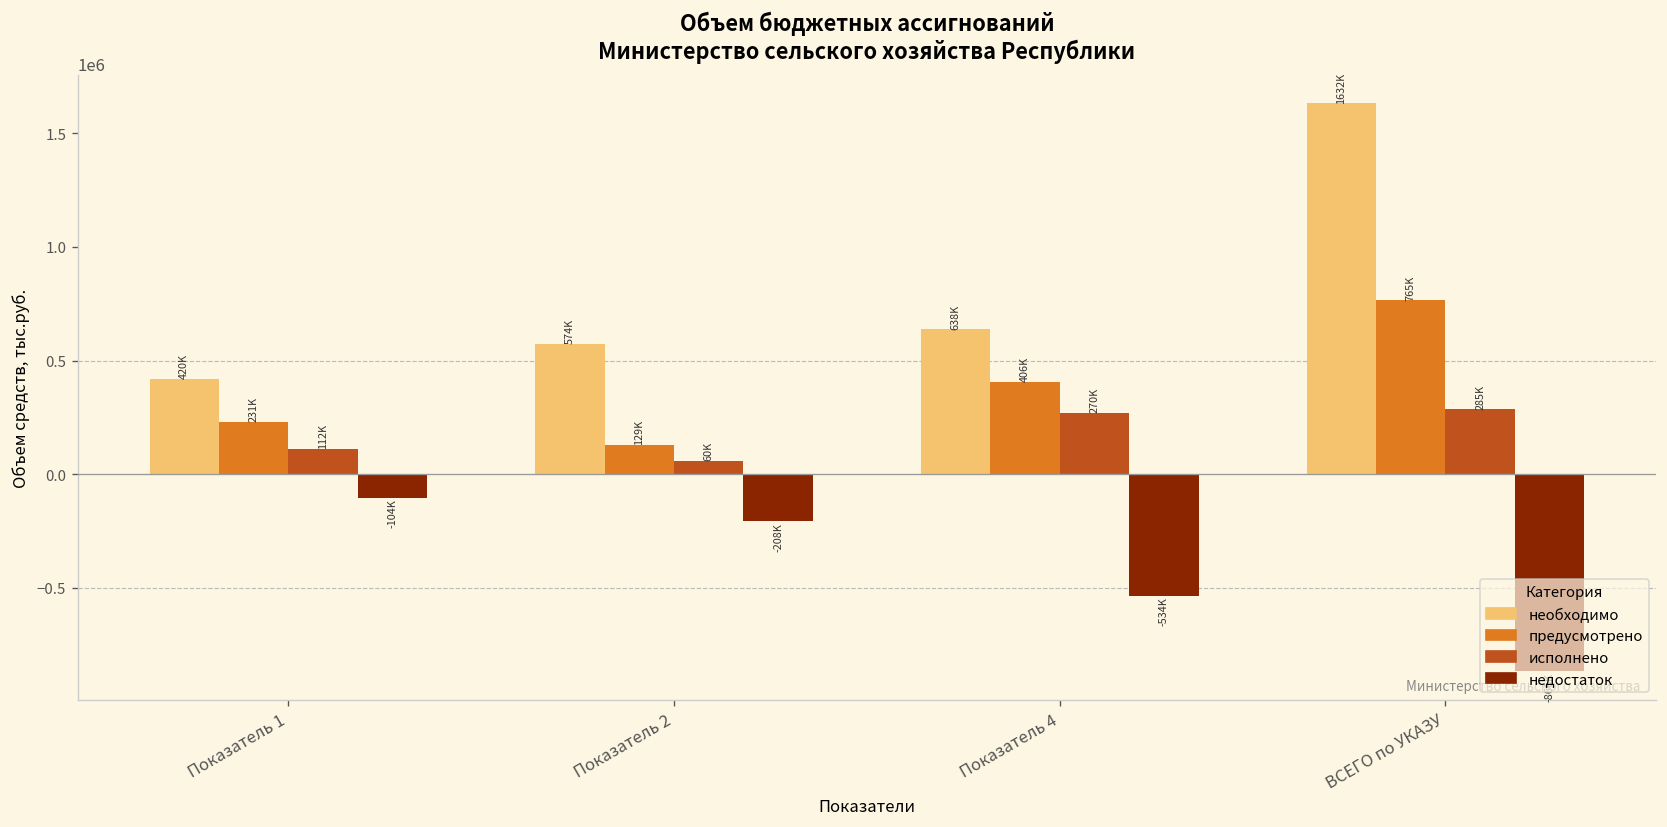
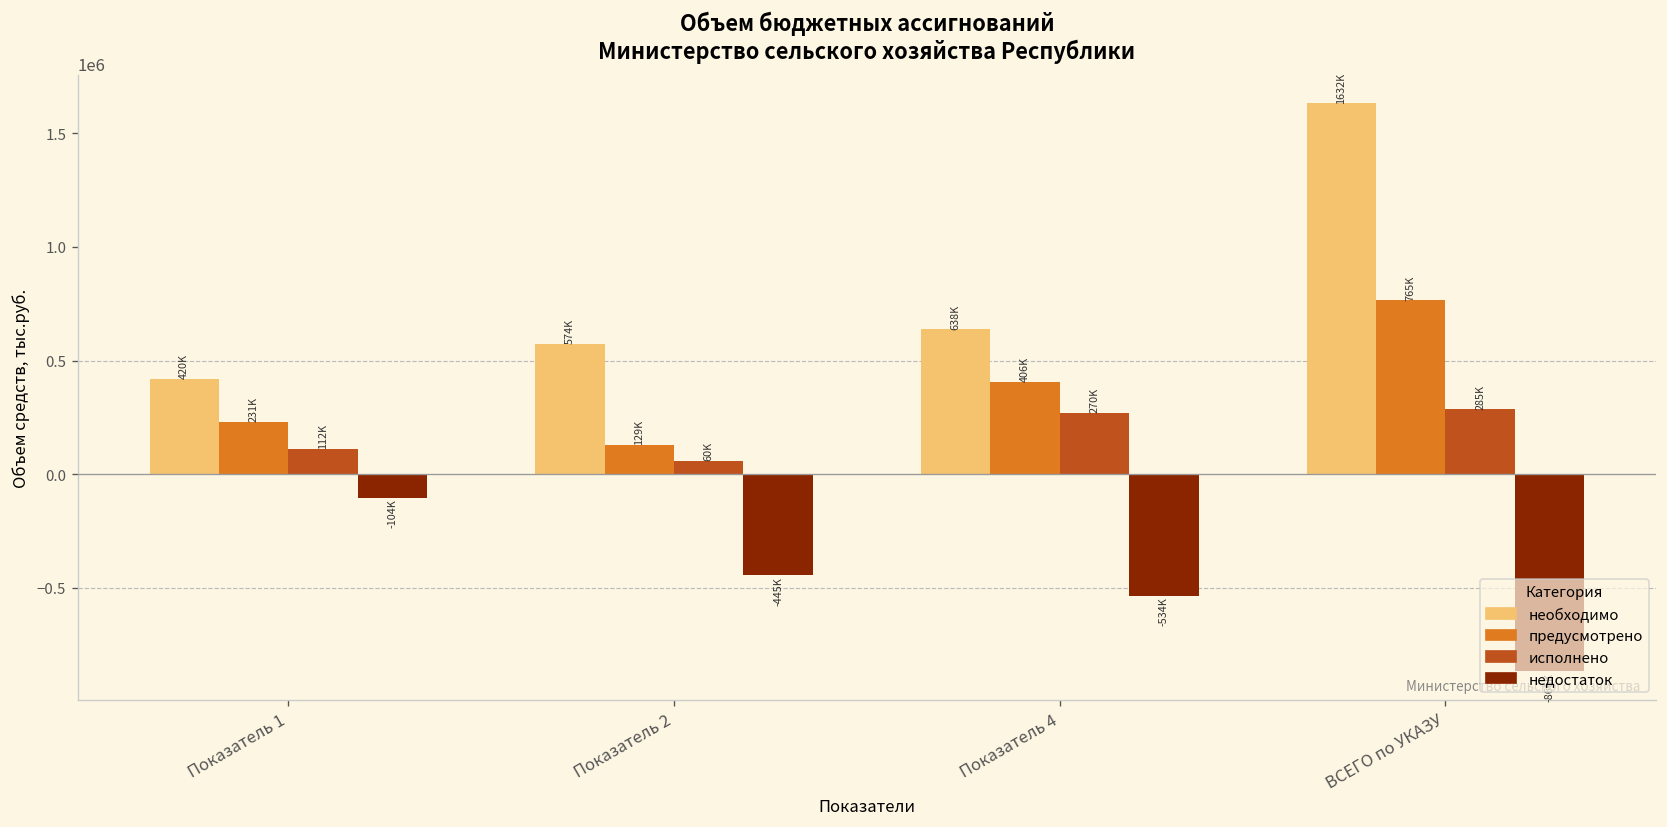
недостаток, Показатель 2: -208K -> -445K
